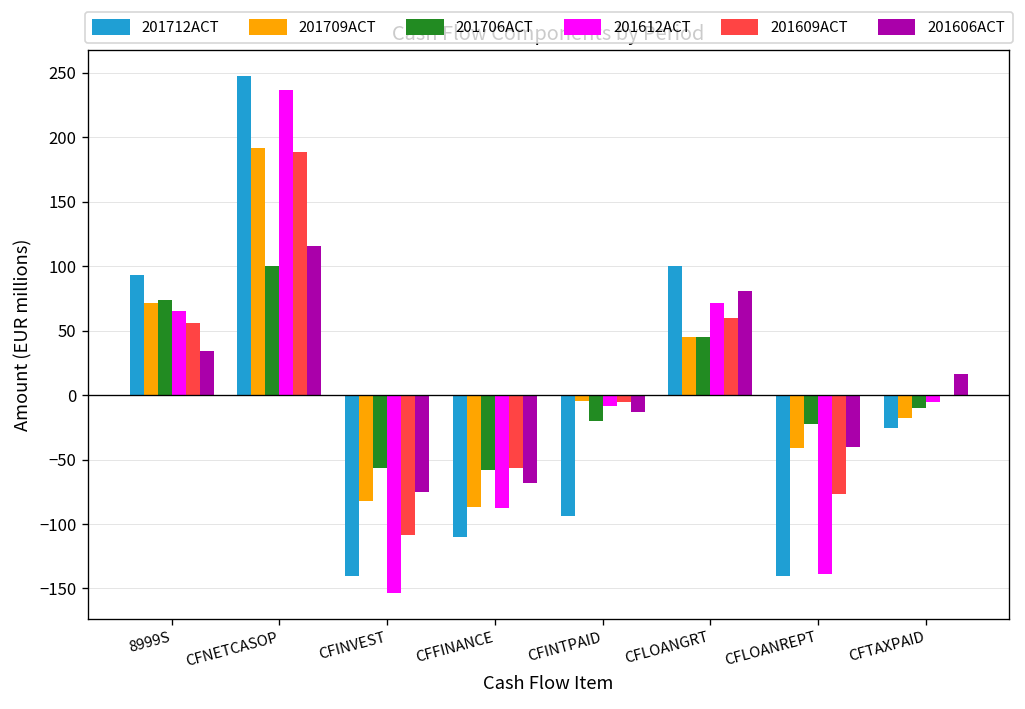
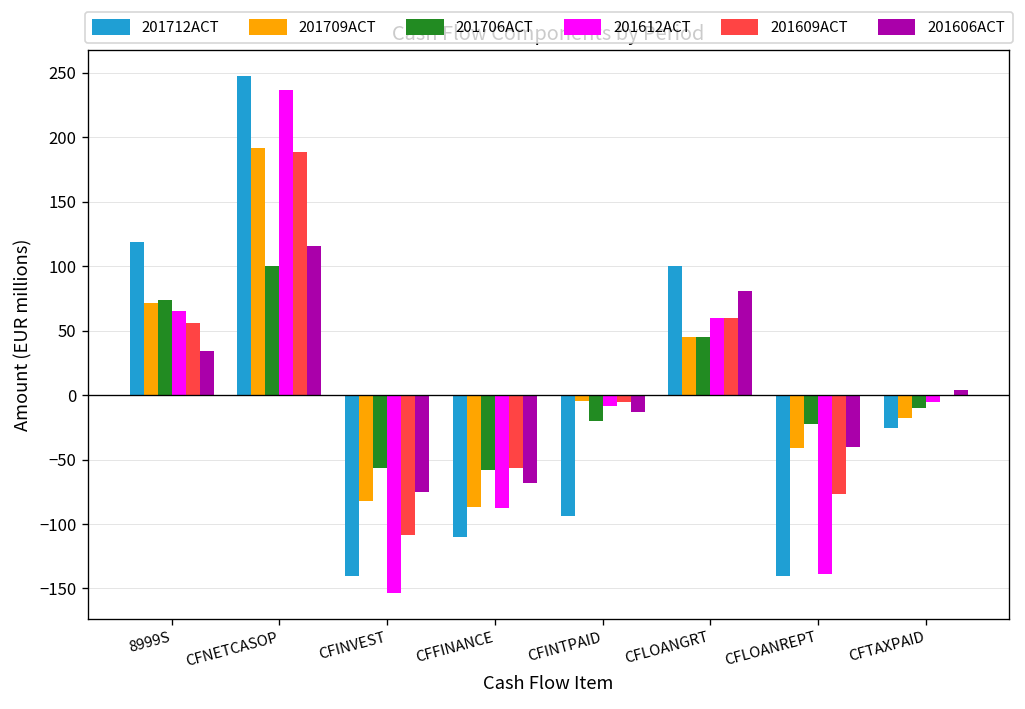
201712ACT, 8999S: 93 -> 119
201612ACT, CFLOANGRT: 71 -> 60
201606ACT, CFTAXPAID: 17 -> 4
